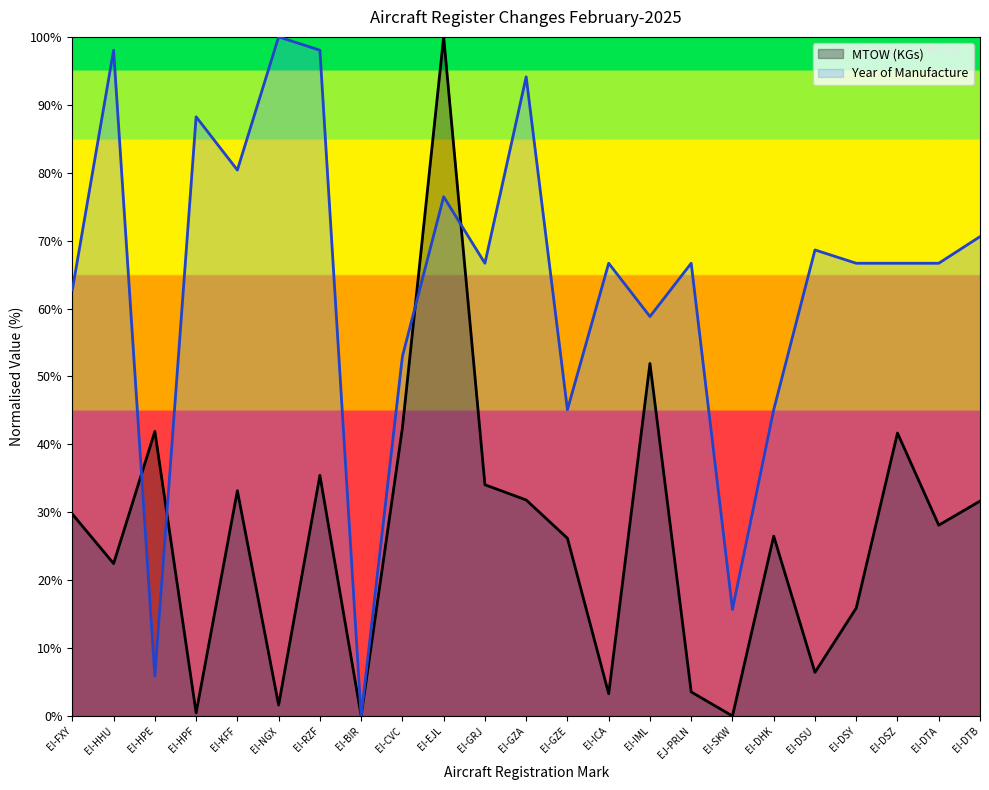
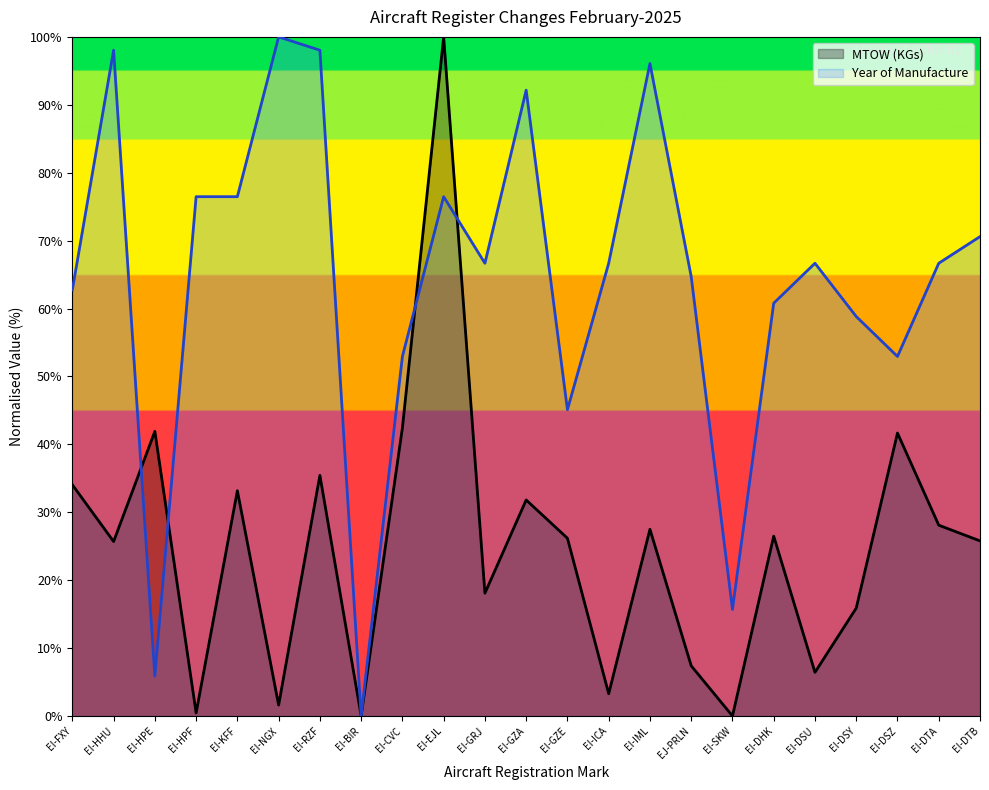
MTOW (KGs), EI-FXY: 30% -> 34%
MTOW (KGs), EI-HHU: 22% -> 26%
Year of Manufacture, EI-HPF: 88% -> 76%
Year of Manufacture, EI-KFF: 80% -> 76%
MTOW (KGs), EI-GRJ: 34% -> 18%
Year of Manufacture, EI-GZA: 94% -> 92%
MTOW (KGs), EI-IML: 52% -> 27%
Year of Manufacture, EI-IML: 59% -> 96%
MTOW (KGs), EJ-PRLN: 4% -> 7%
Year of Manufacture, EJ-PRLN: 67% -> 65%
Year of Manufacture, EI-DHK: 45% -> 61%
Year of Manufacture, EI-DSU: 69% -> 67%
Year of Manufacture, EI-DSY: 67% -> 59%
Year of Manufacture, EI-DSZ: 67% -> 53%
MTOW (KGs), EI-DTB: 32% -> 26%
